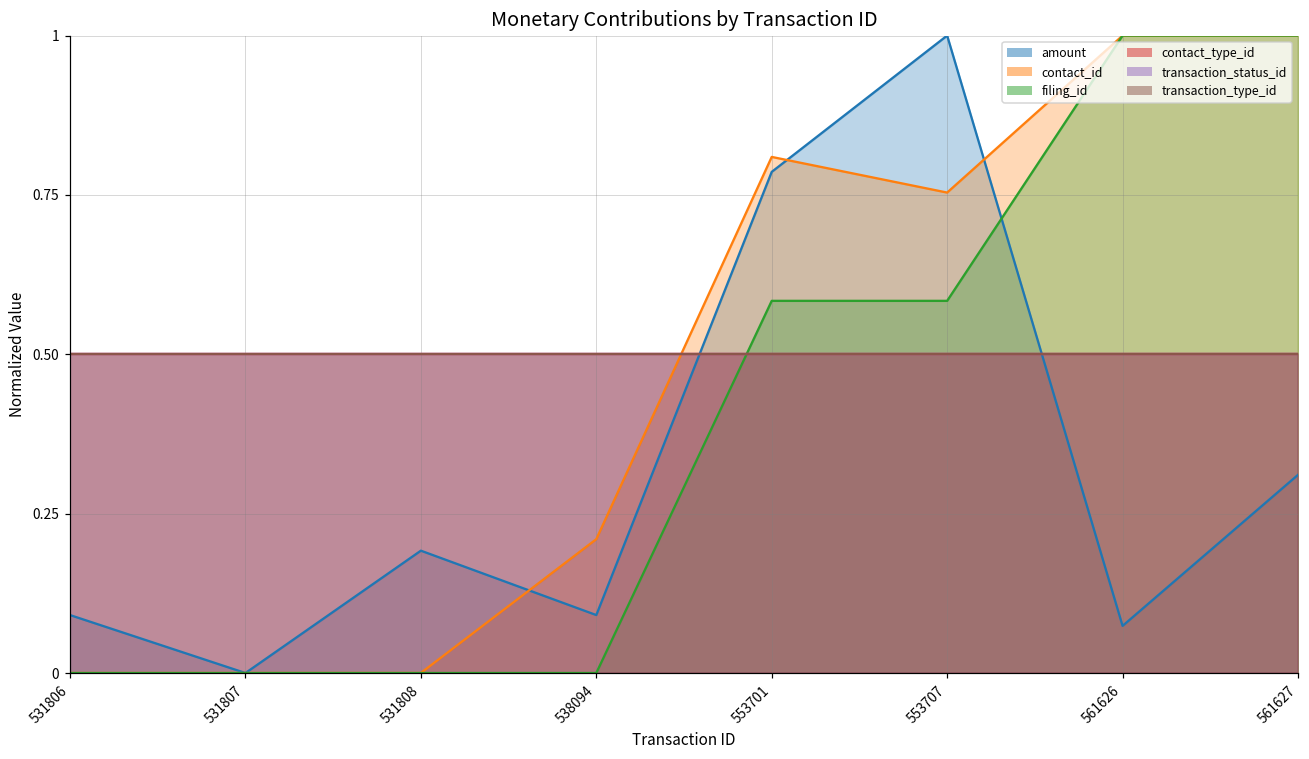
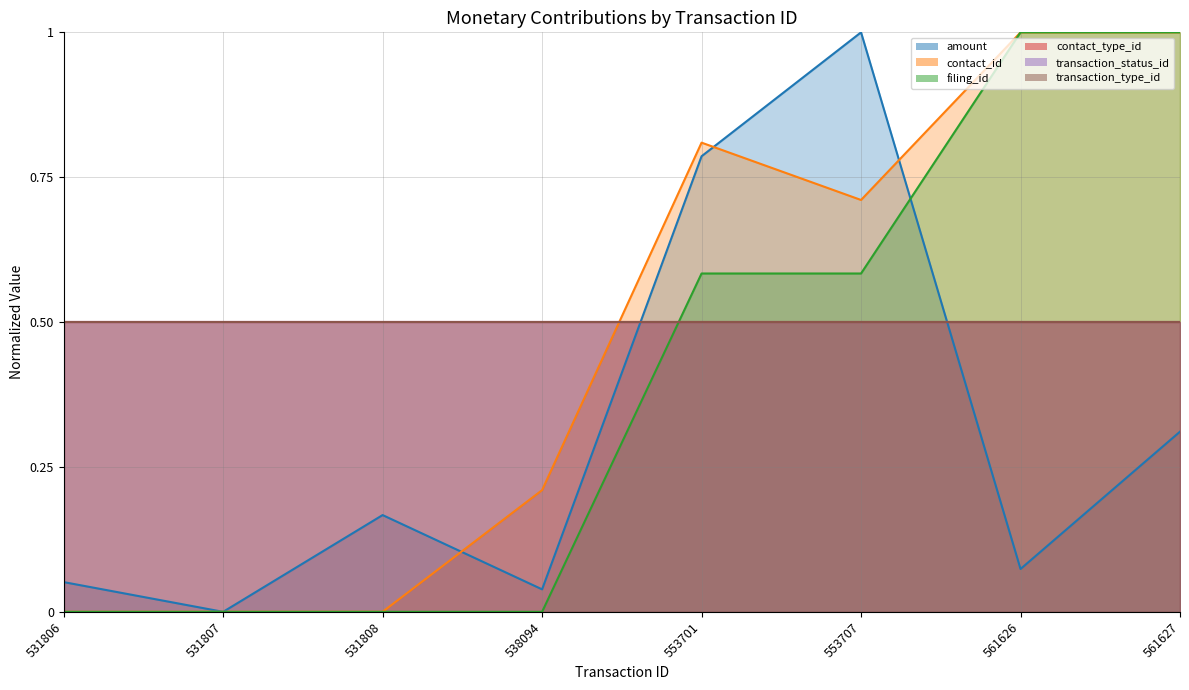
amount, 531806: 0.09 -> 0.05
amount, 531808: 0.19 -> 0.17
amount, 538094: 0.09 -> 0.04
contact_id, 553707: 0.75 -> 0.71
